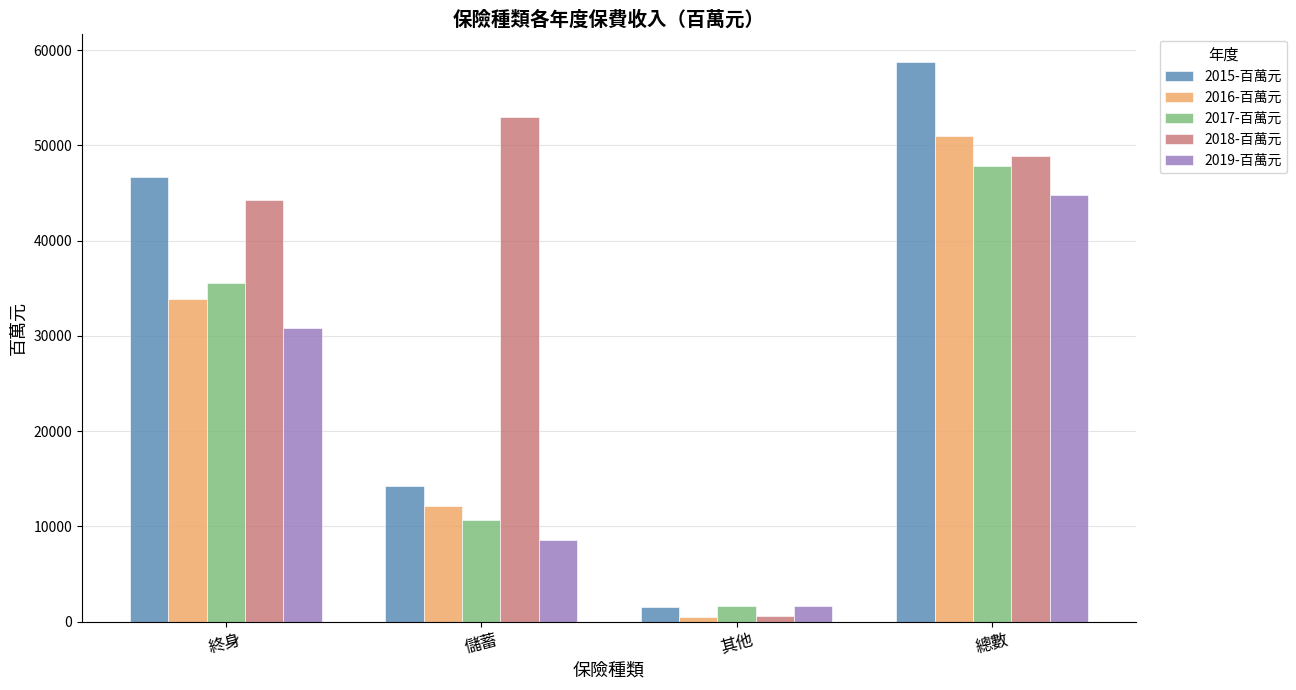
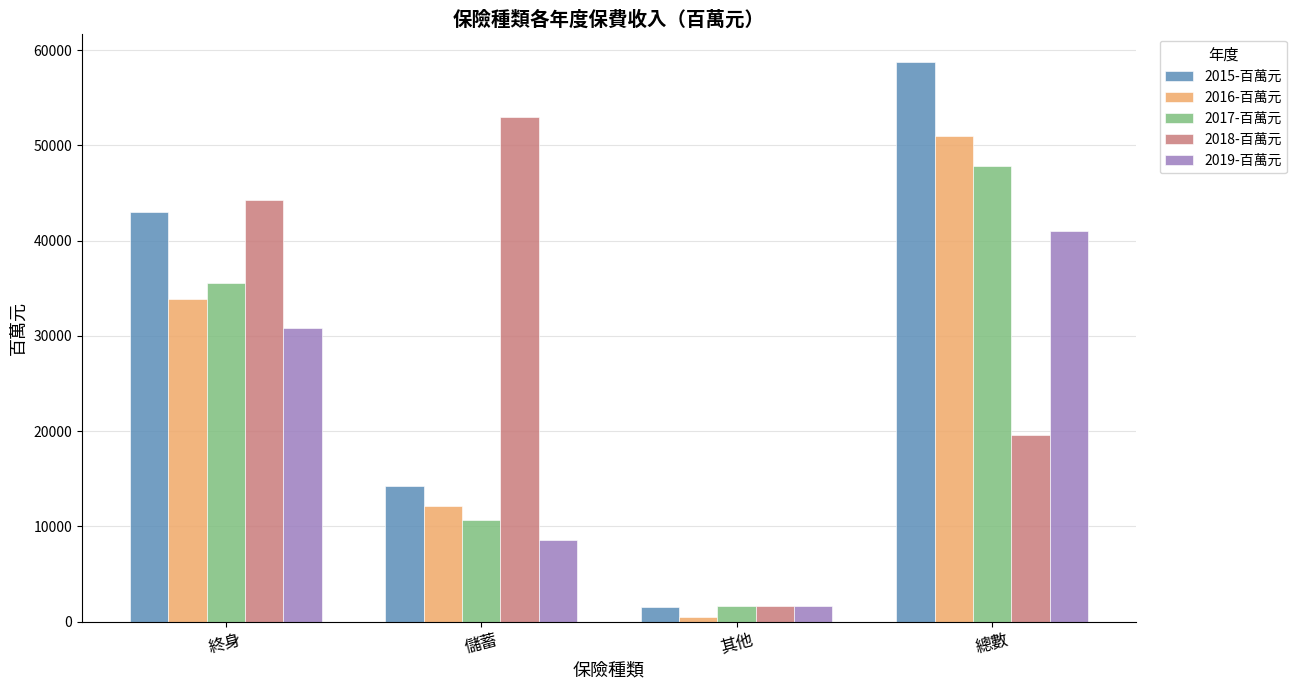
2015-百萬元, 終身: 47000 -> 43000
2018-百萬元, 其他: 1000 -> 2000
2018-百萬元, 總數: 49000 -> 20000
2019-百萬元, 總數: 45000 -> 41000
